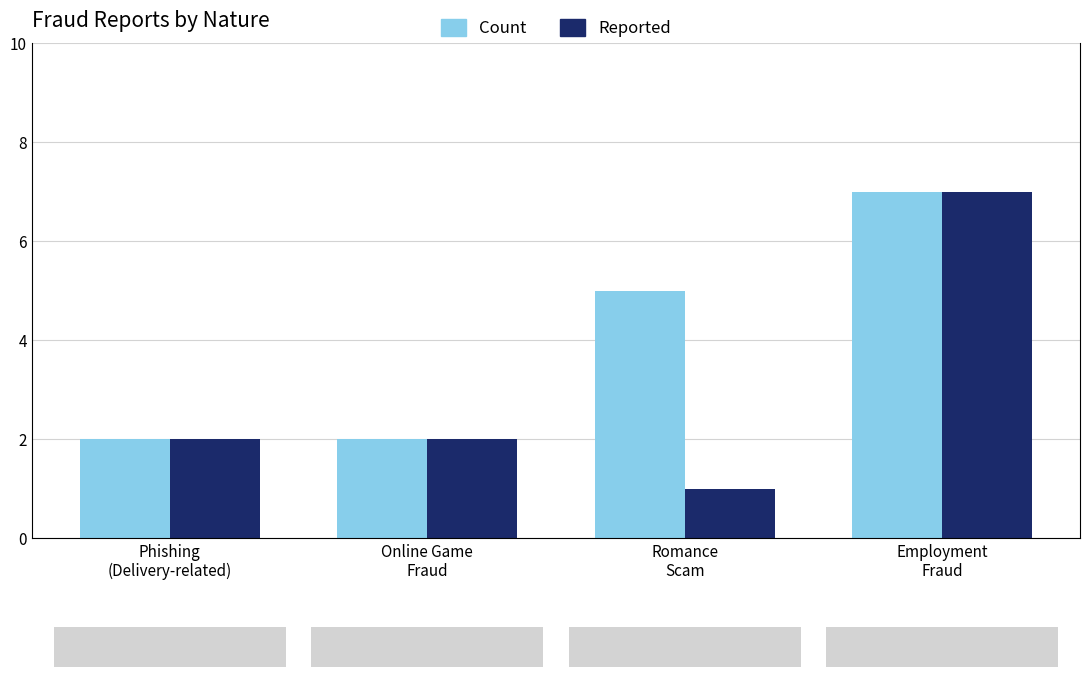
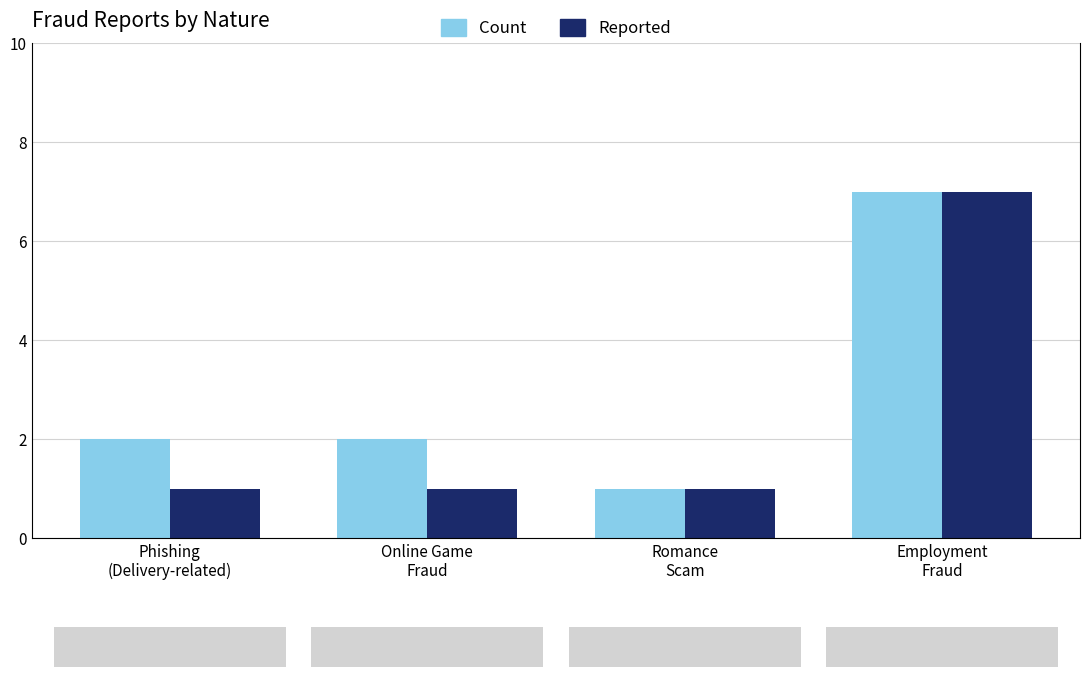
Reported, Phishing (Delivery-related): 2 -> 1
Reported, Online Game Fraud: 2 -> 1
Count, Romance Scam: 5 -> 1
